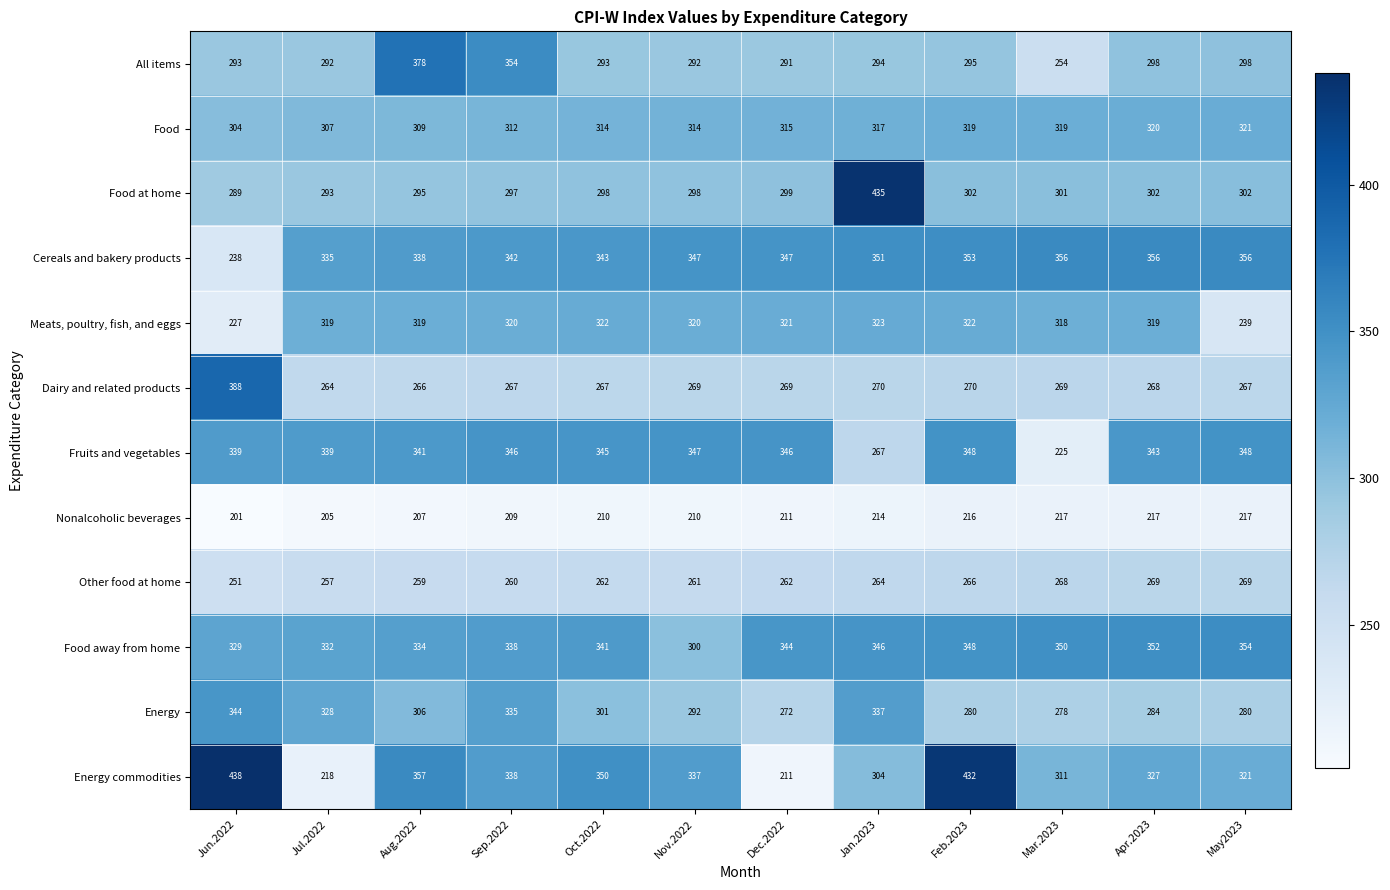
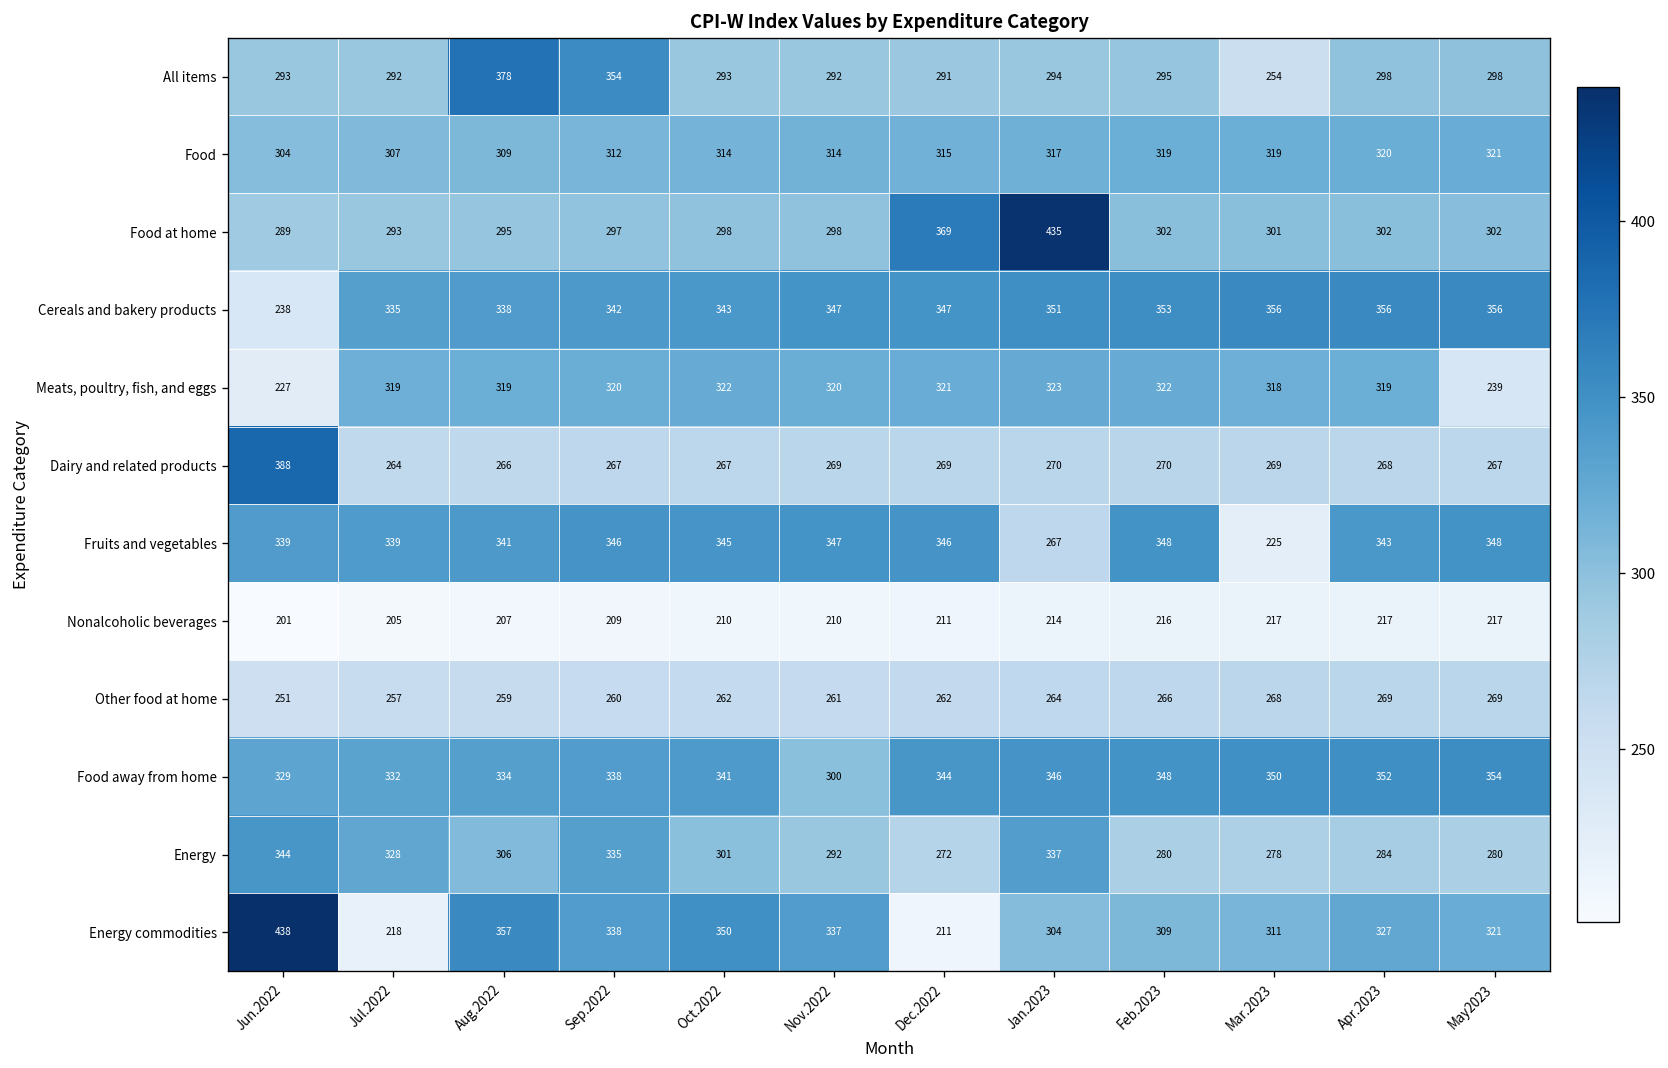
Food at home, Dec.2022: 299 -> 369
Energy commodities, Feb.2023: 432 -> 309
